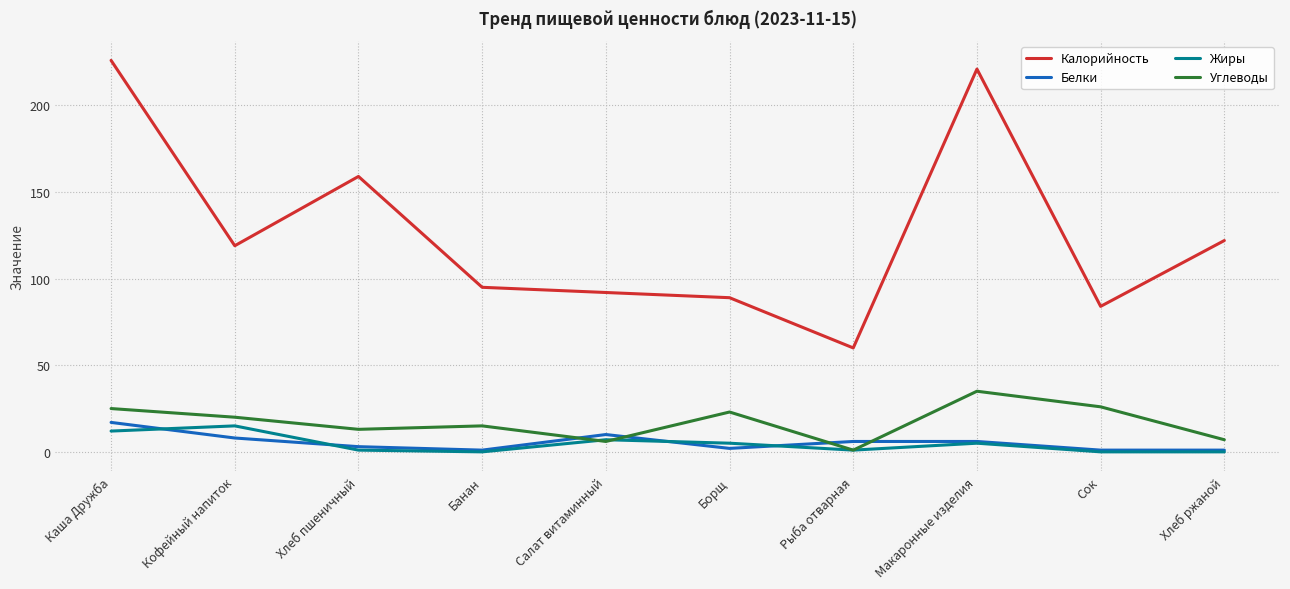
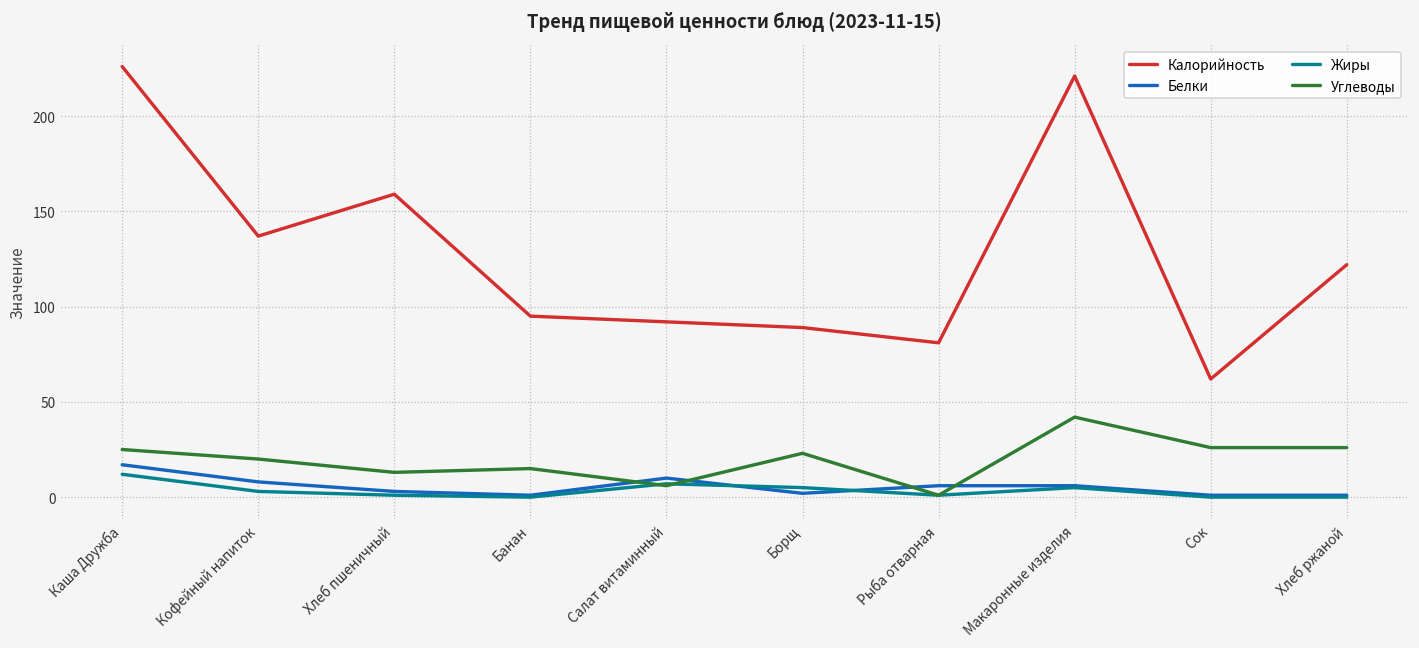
Калорийность, Кофейный напиток: 119 -> 137
Жиры, Кофейный напиток: 15 -> 3
Калорийность, Рыба отварная: 60 -> 81
Углеводы, Макаронные изделия: 35 -> 42
Калорийность, Сок: 84 -> 62
Углеводы, Хлеб ржаной: 7 -> 26
